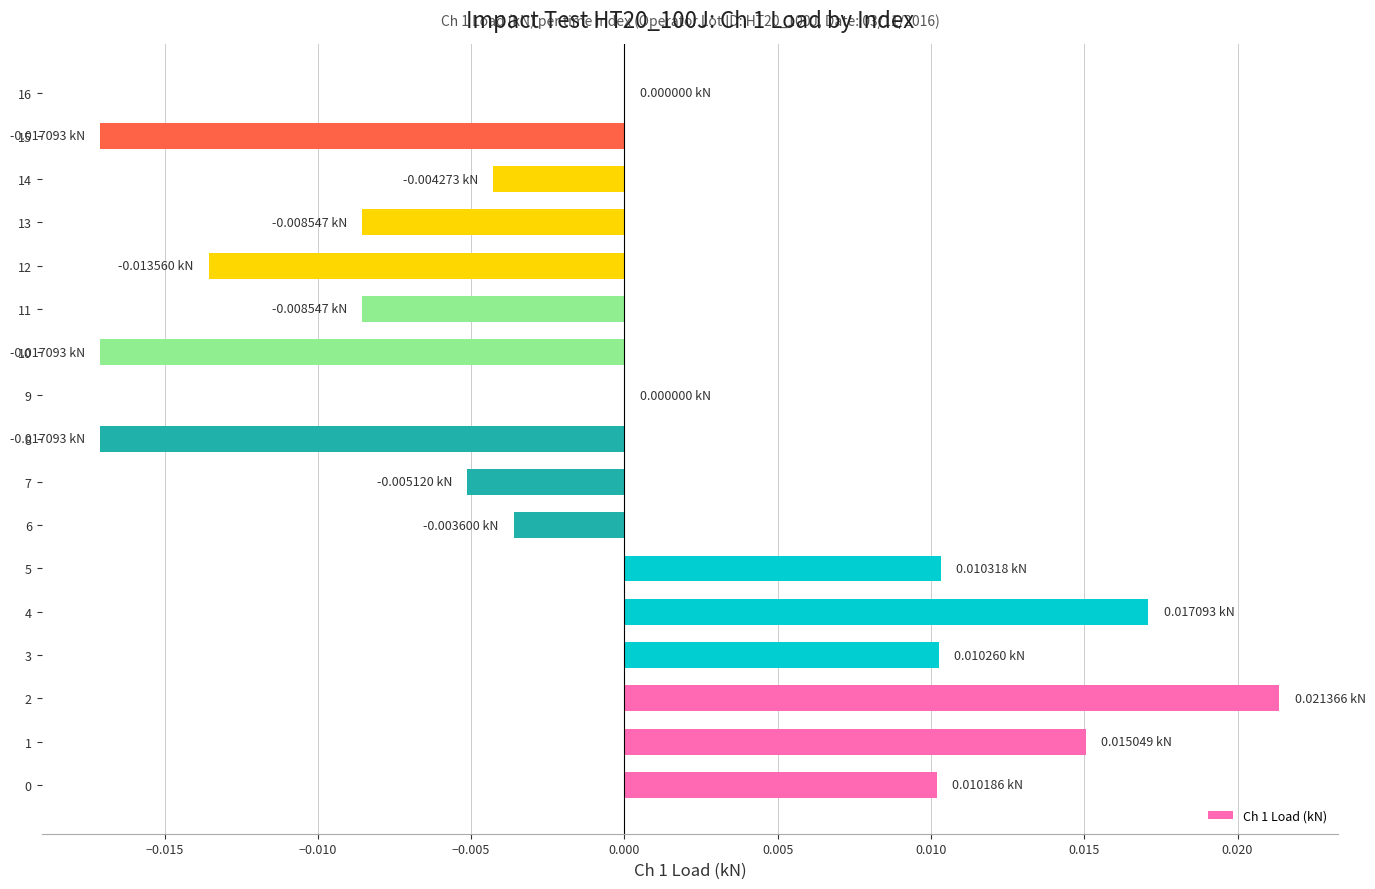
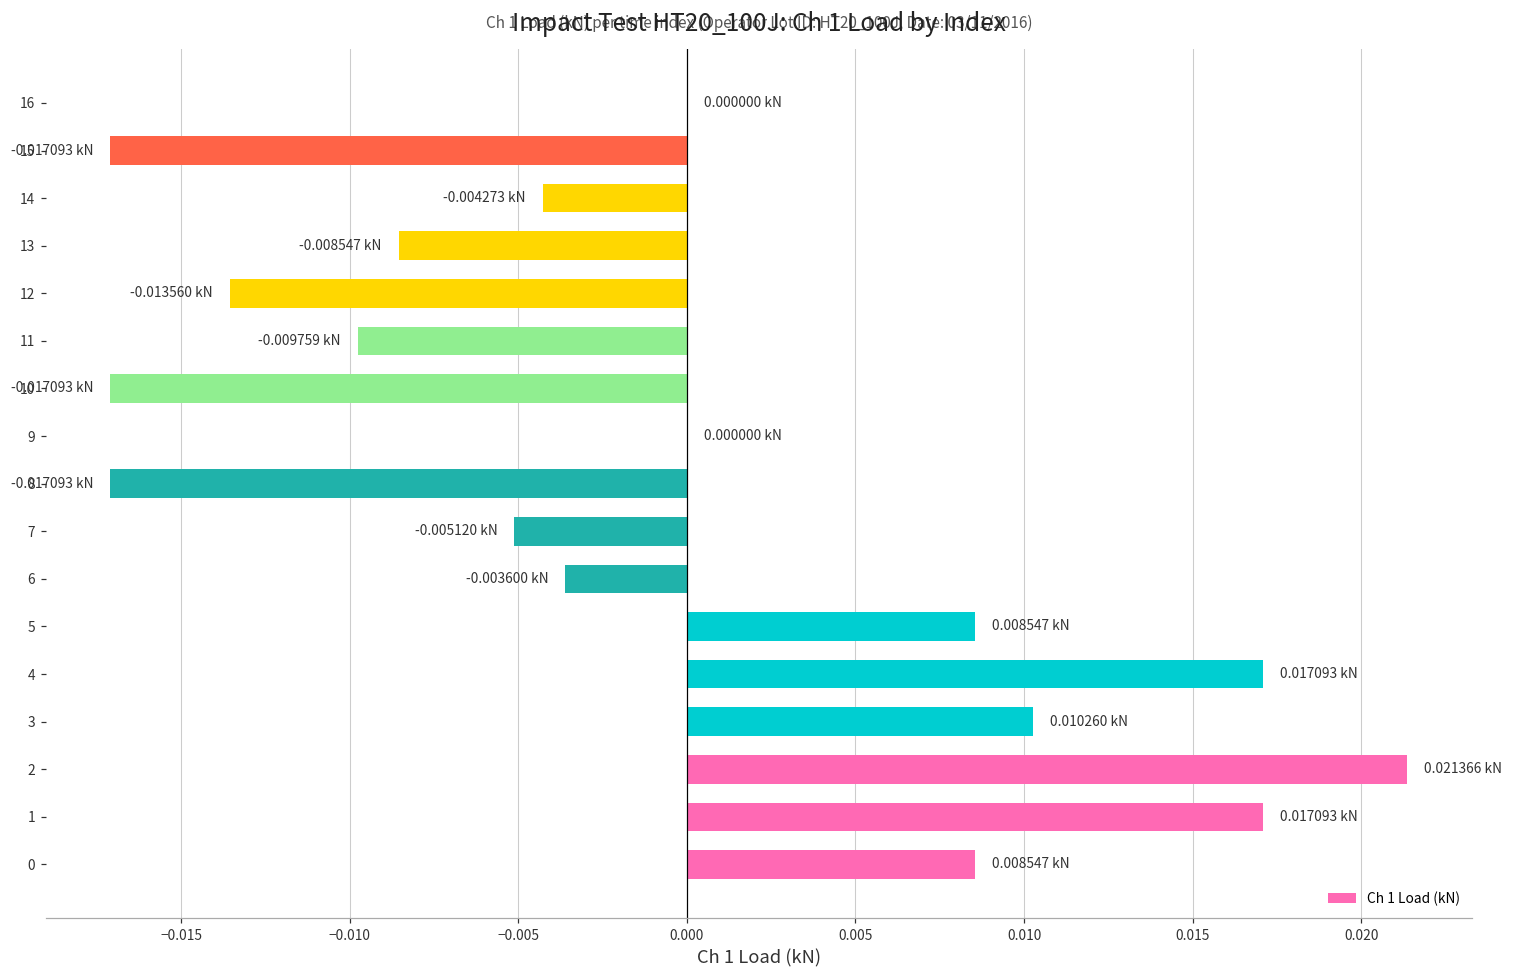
11: -0.008547 -> -0.009759
5: 0.010318 -> 0.008547
1: 0.015049 -> 0.017093
0: 0.010186 -> 0.008547
